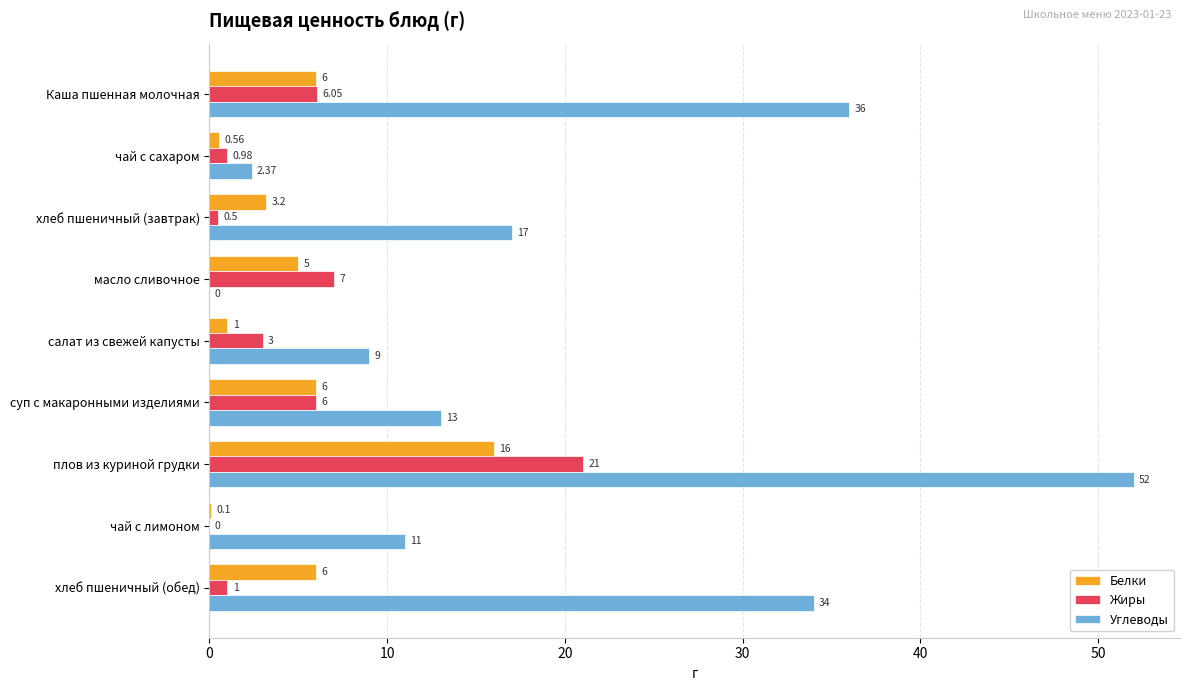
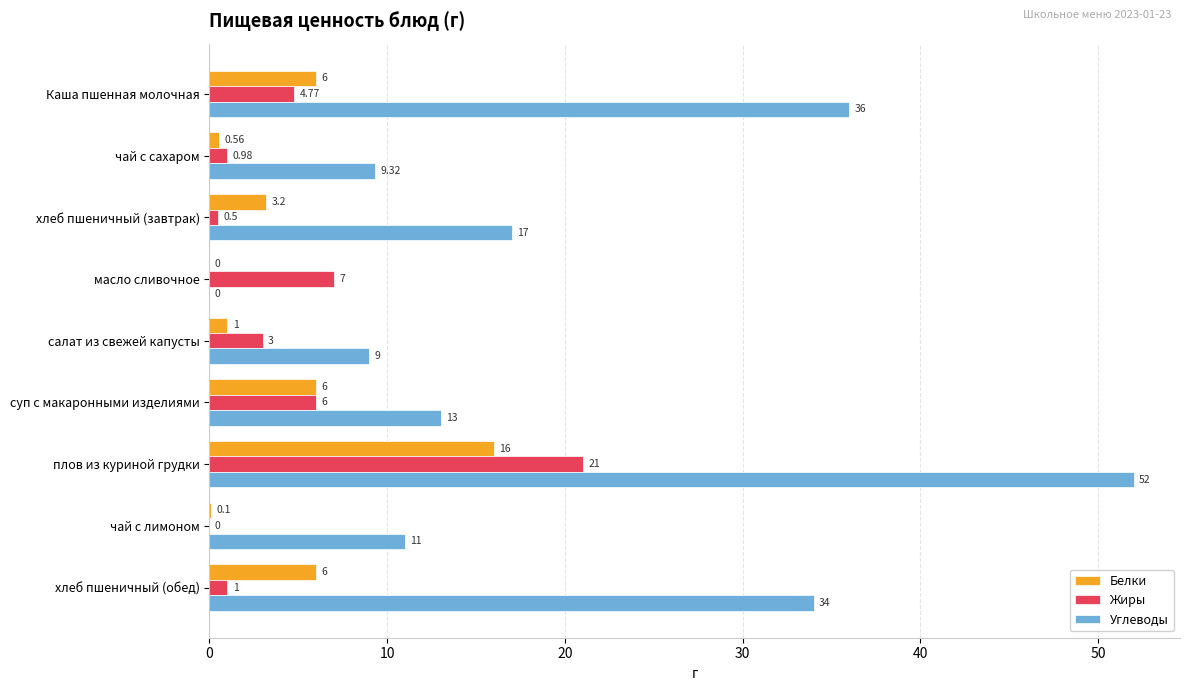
Жиры, Каша пшенная молочная: 6.05 -> 4.77
Углеводы, чай с сахаром: 2.37 -> 9.32
Белки, масло сливочное: 5 -> 0
